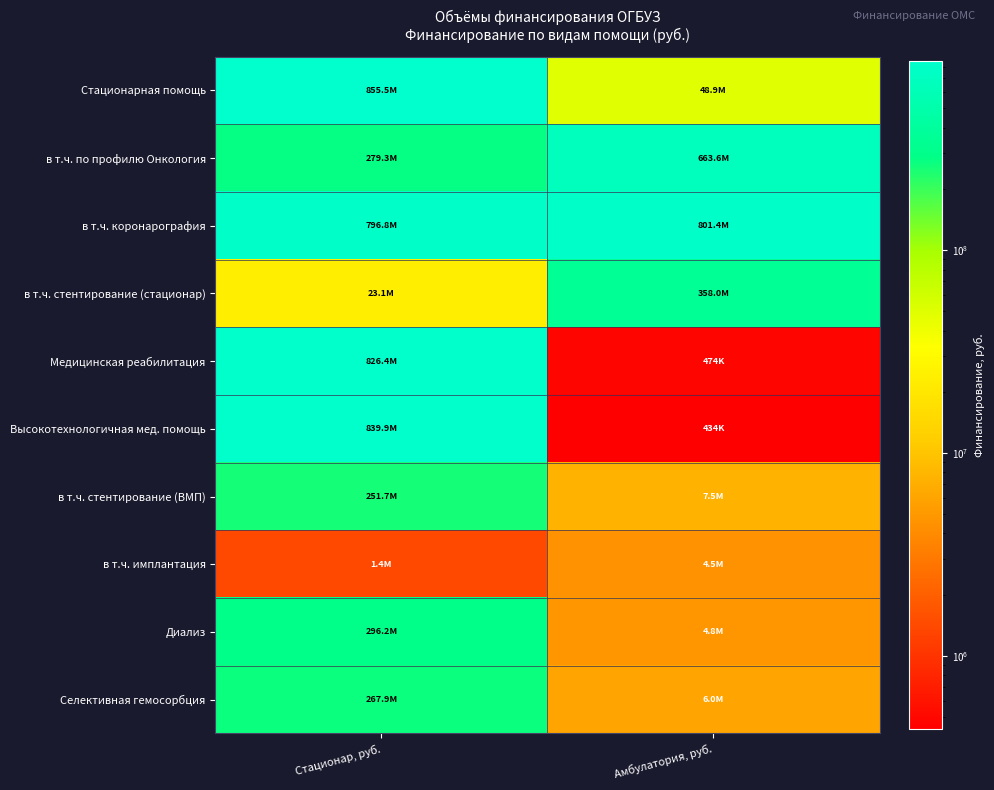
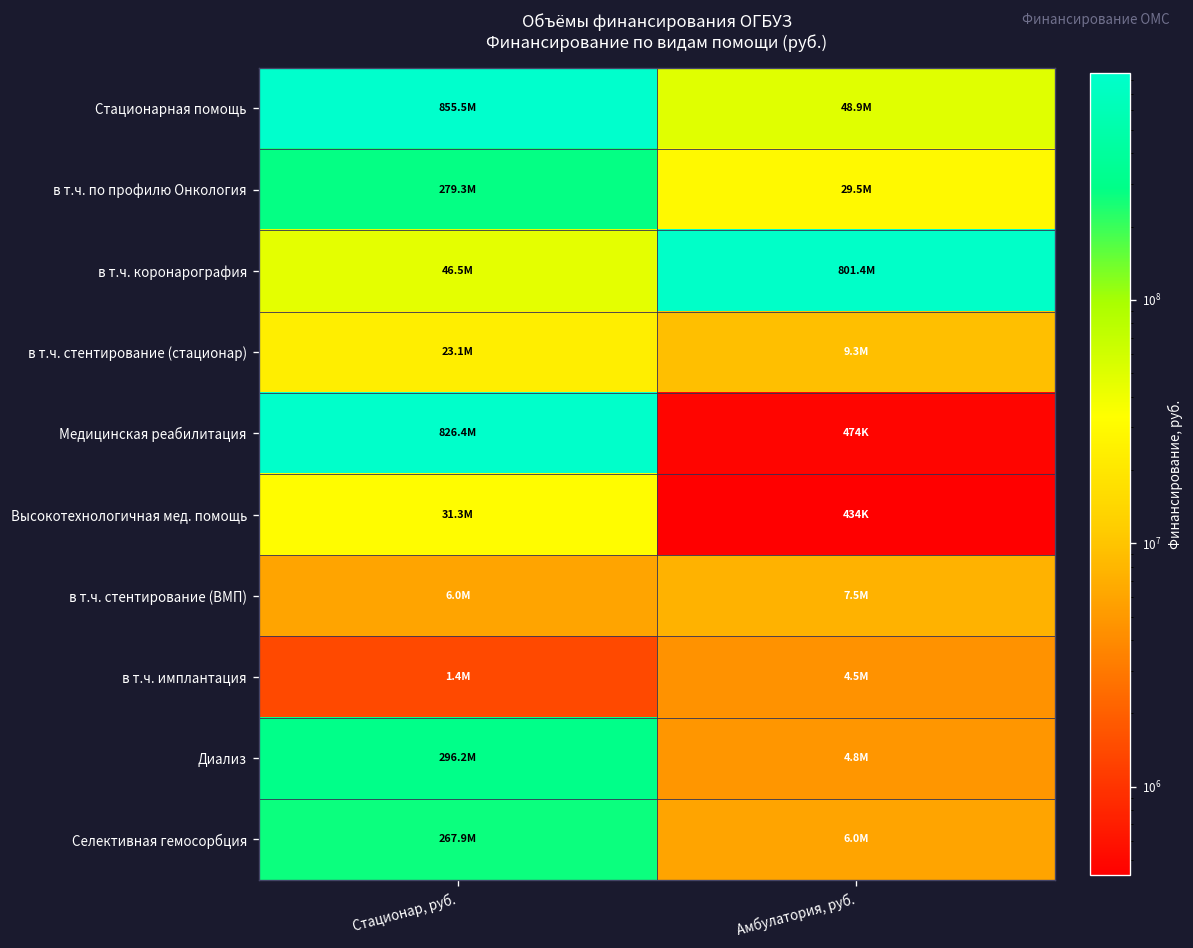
в т.ч. по профилю Онкология, Амбулатория, руб.: 663.6M -> 29.5M
в т.ч. коронарография, Стационар, руб.: 796.8M -> 46.5M
в т.ч. стентирование (стационар), Амбулатория, руб.: 358.0M -> 9.3M
Высокотехнологичная мед. помощь, Стационар, руб.: 839.9M -> 31.3M
в т.ч. стентирование (ВМП), Стационар, руб.: 251.7M -> 6.0M
